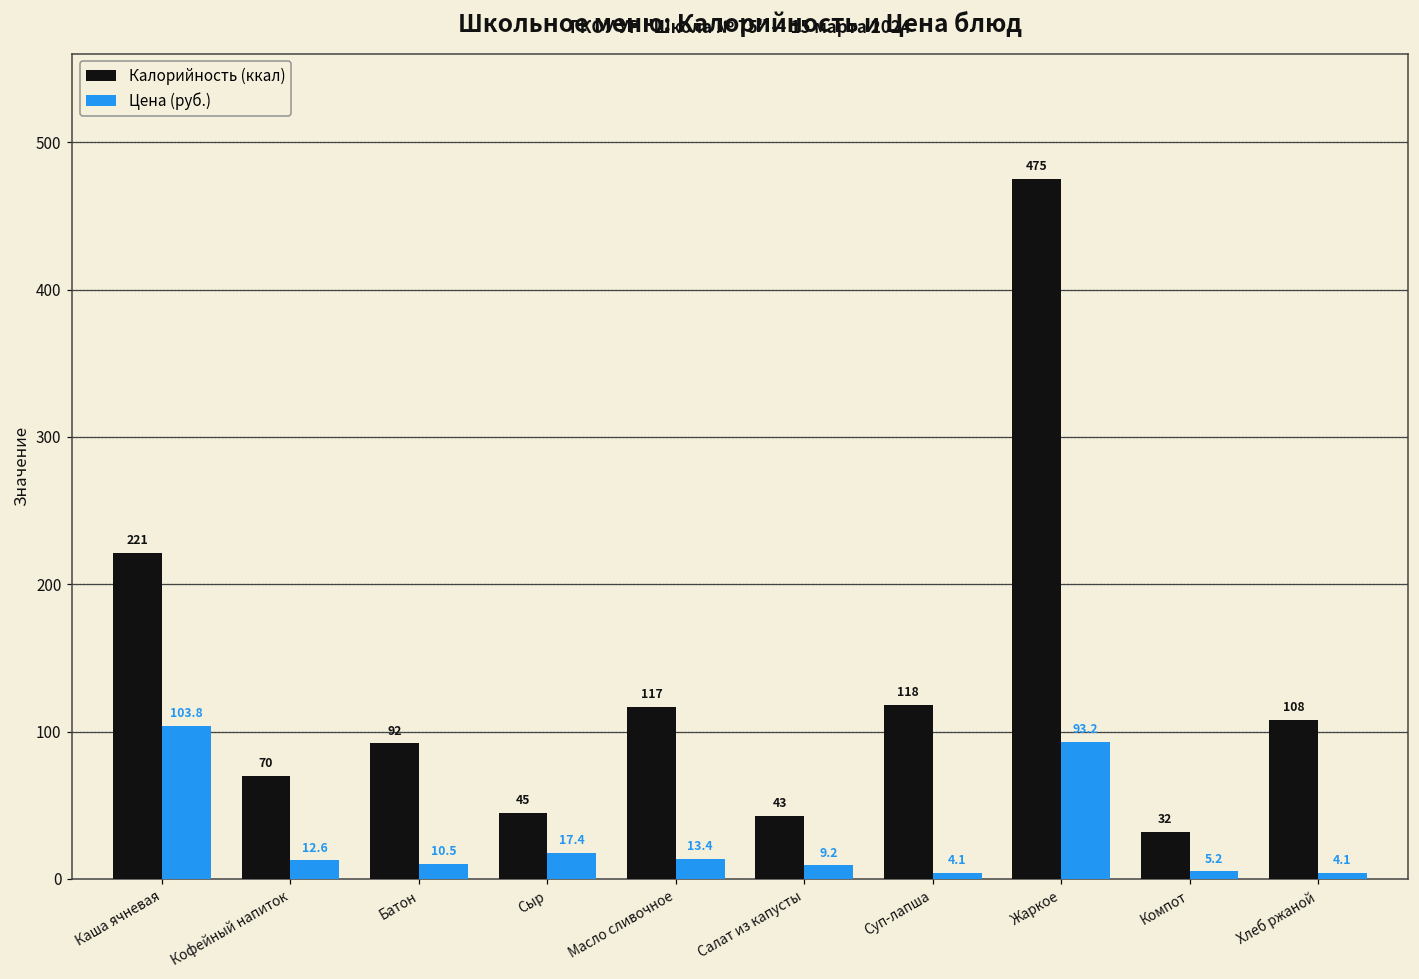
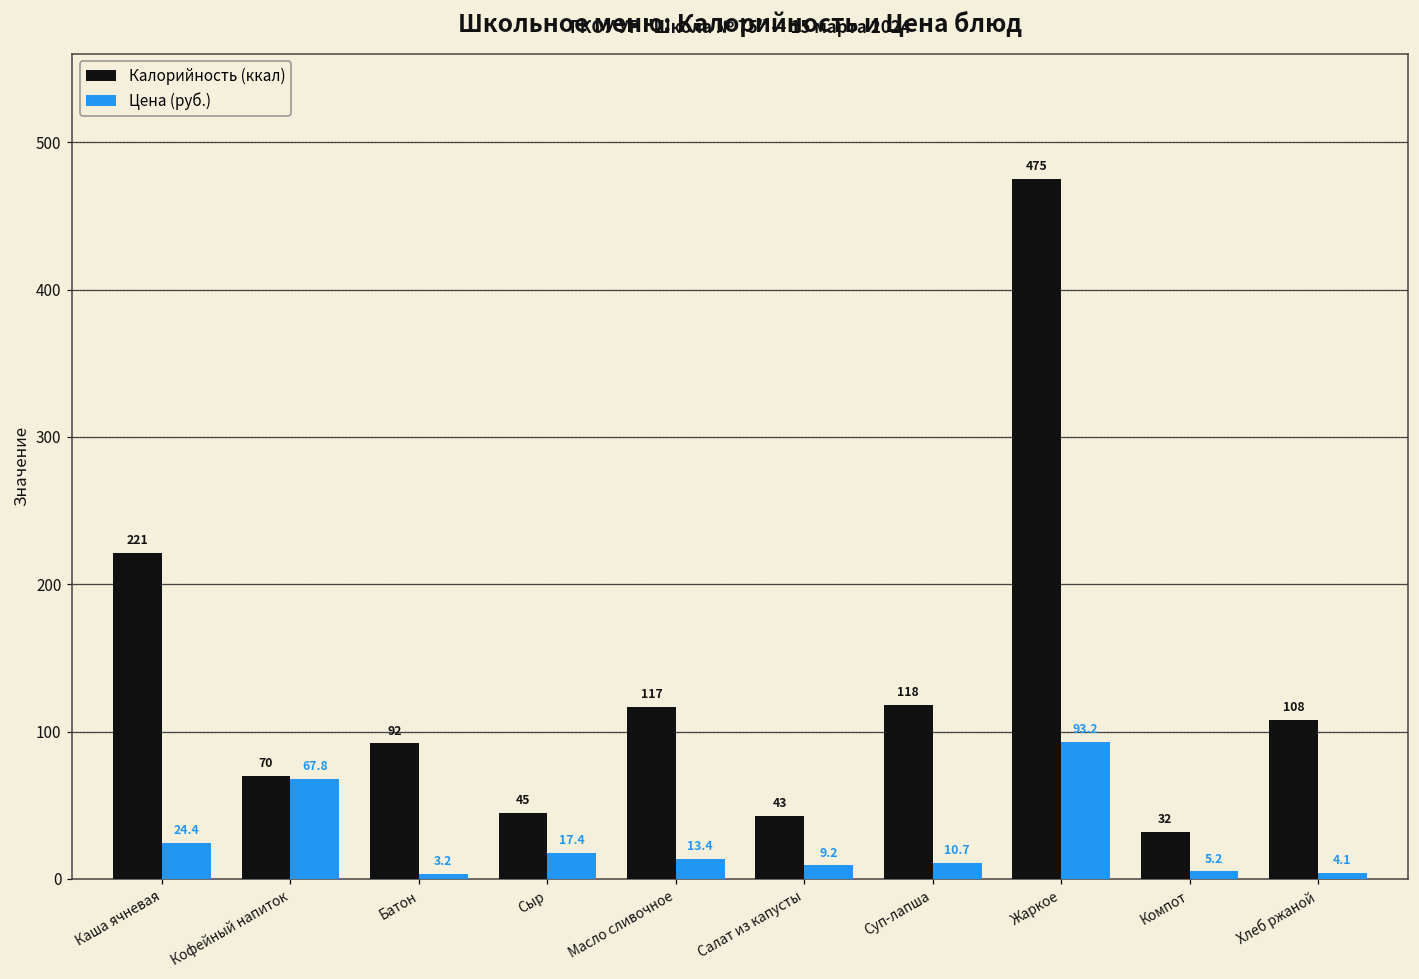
Цена (руб.), Каша ячневая: 103.8 -> 24.4
Цена (руб.), Кофейный напиток: 12.6 -> 67.8
Цена (руб.), Батон: 10.5 -> 3.2
Цена (руб.), Суп-лапша: 4.1 -> 10.7
